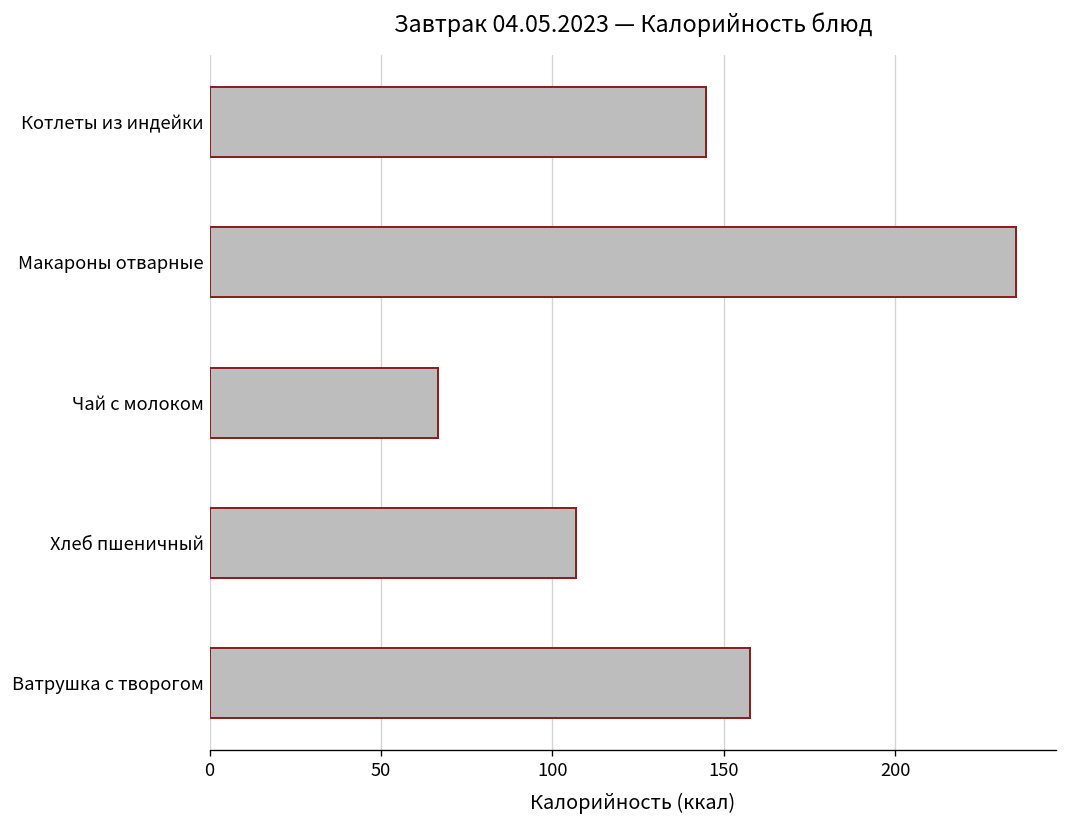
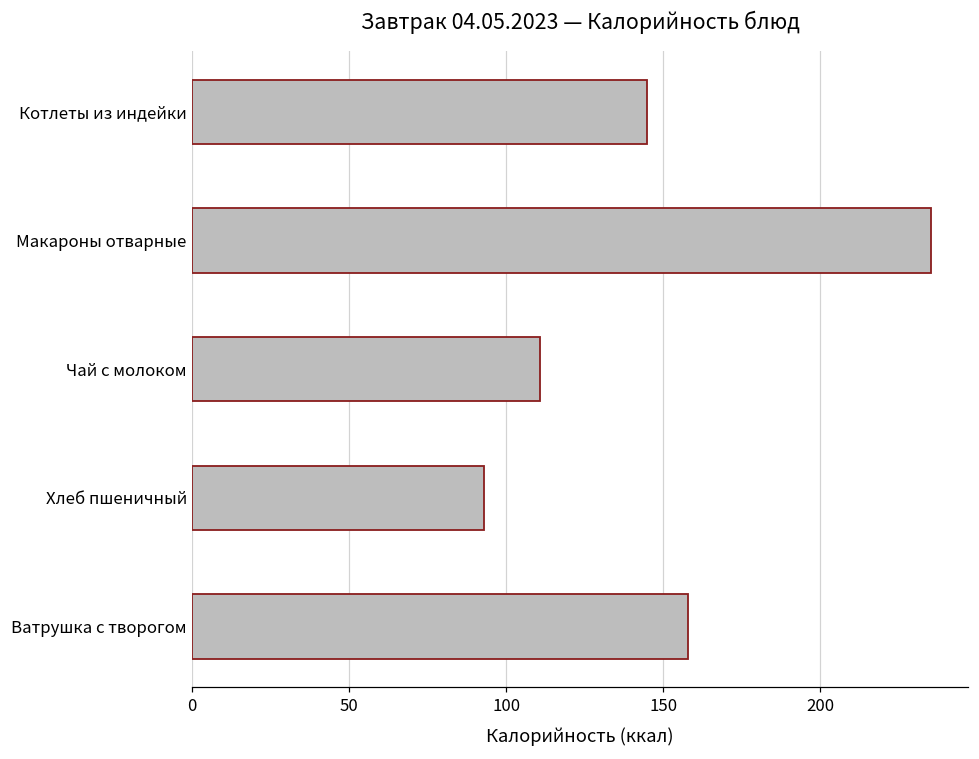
Чай с молоком: 67 -> 111
Хлеб пшеничный: 107 -> 93
